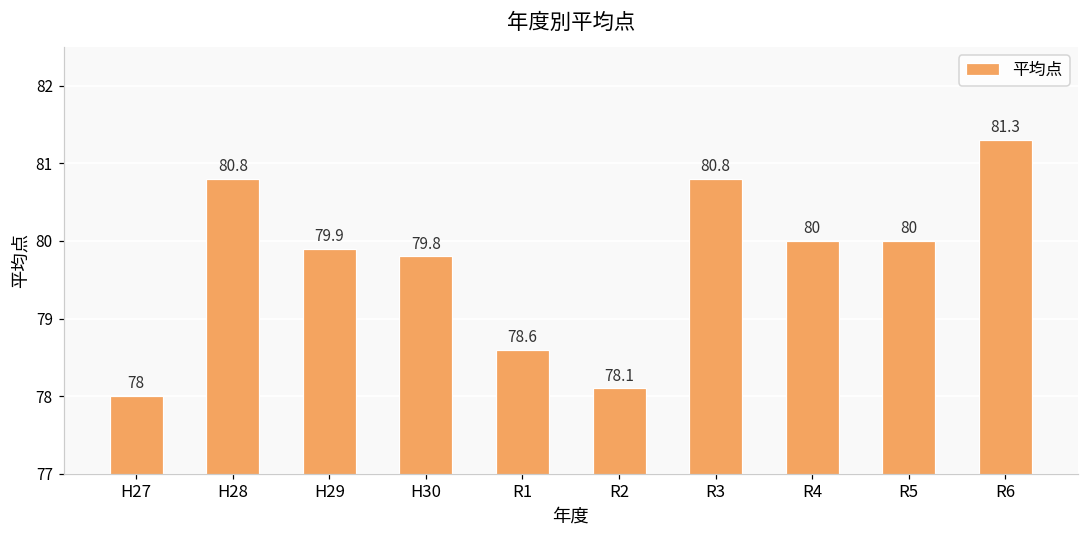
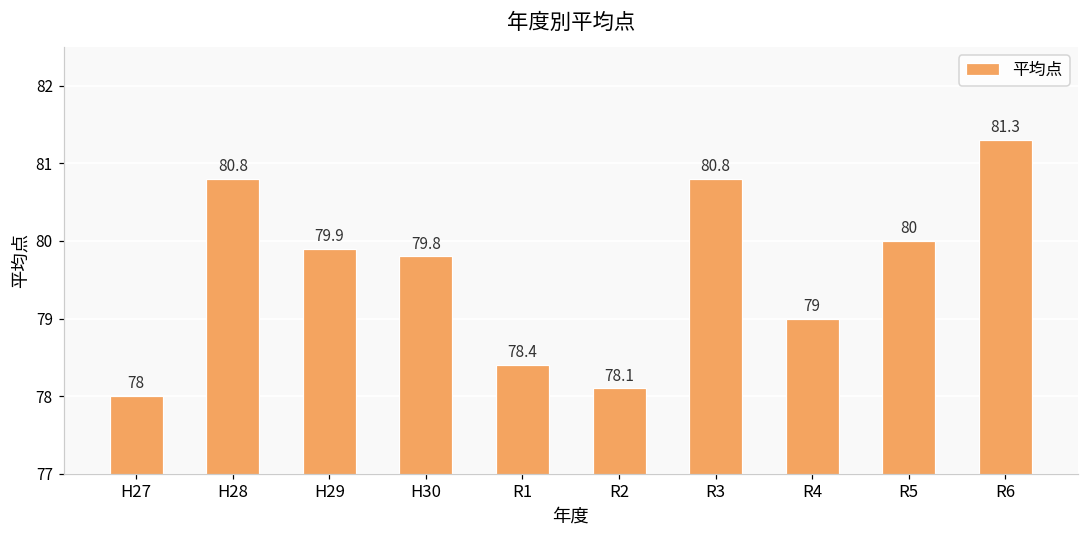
R1: 78.6 -> 78.4
R4: 80 -> 79
